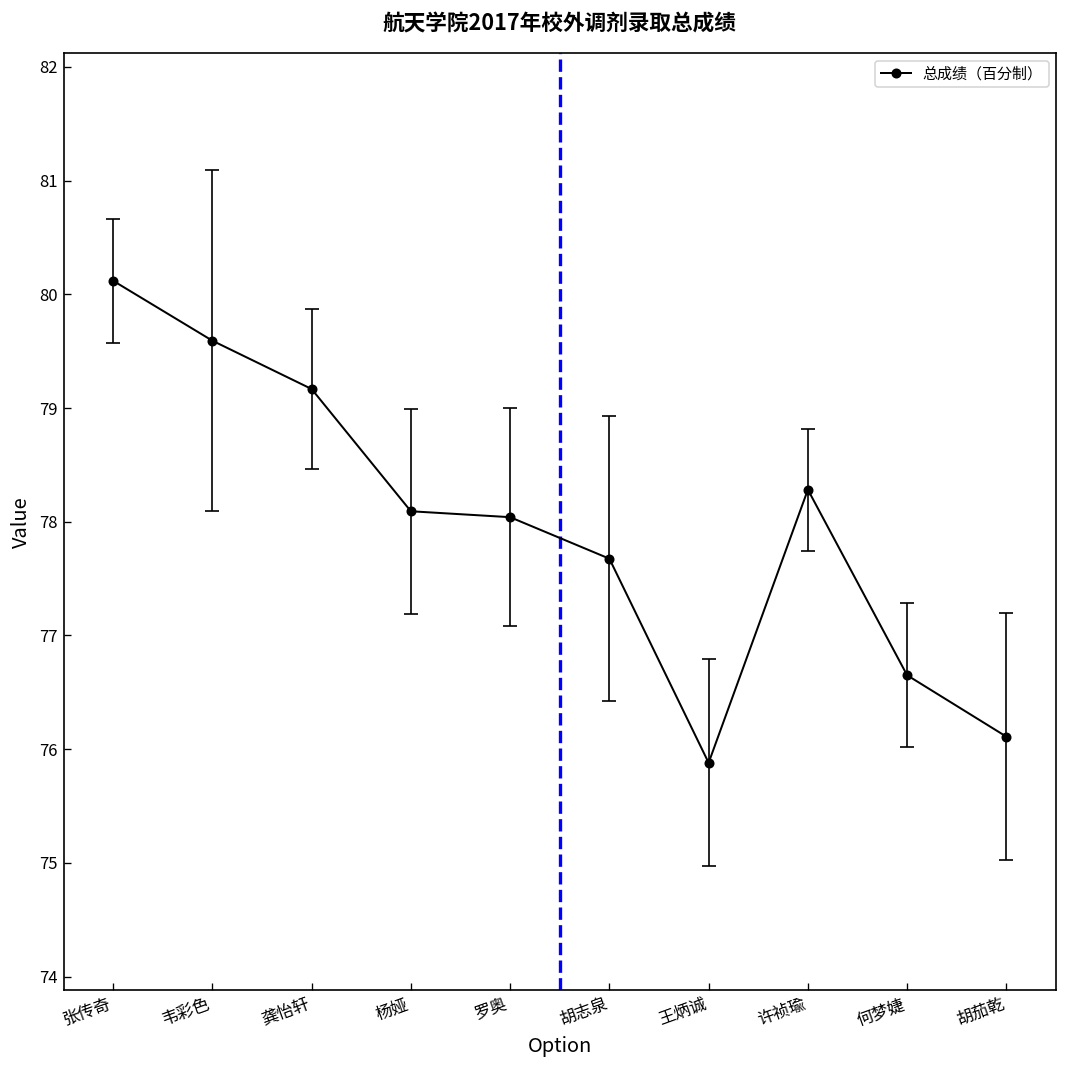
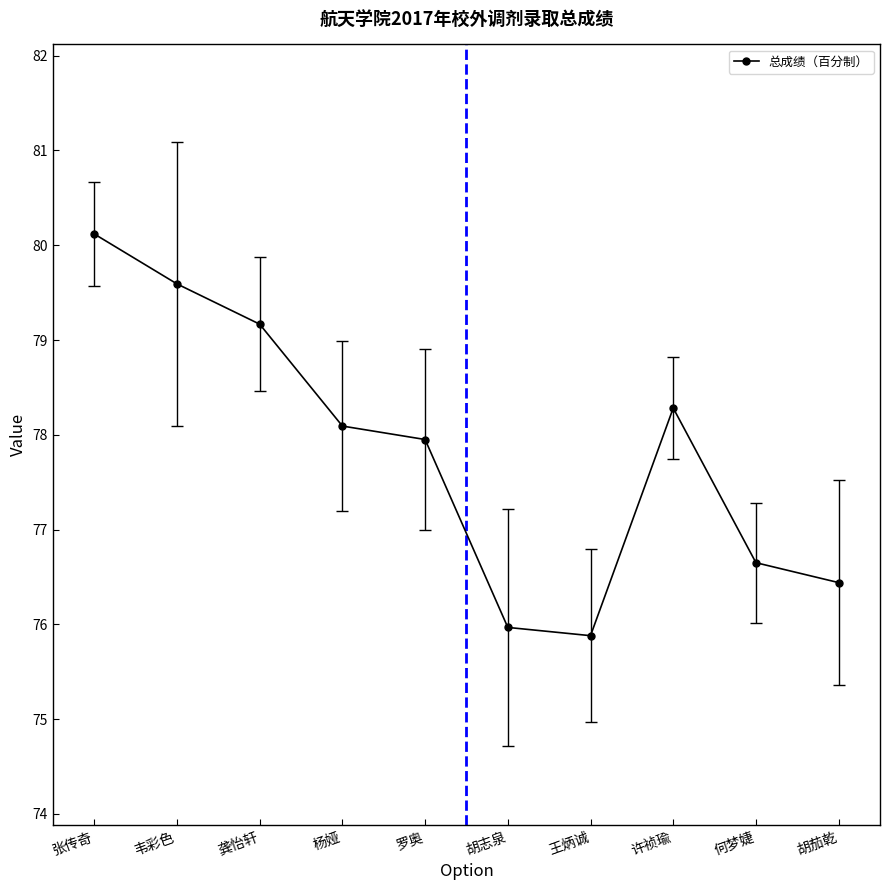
总成绩（百分制）, 罗奥: 78.04 -> 77.95
总成绩（百分制）, 胡志泉: 77.7 -> 76.0
总成绩（百分制）, 胡茄乾: 76.1 -> 76.4
